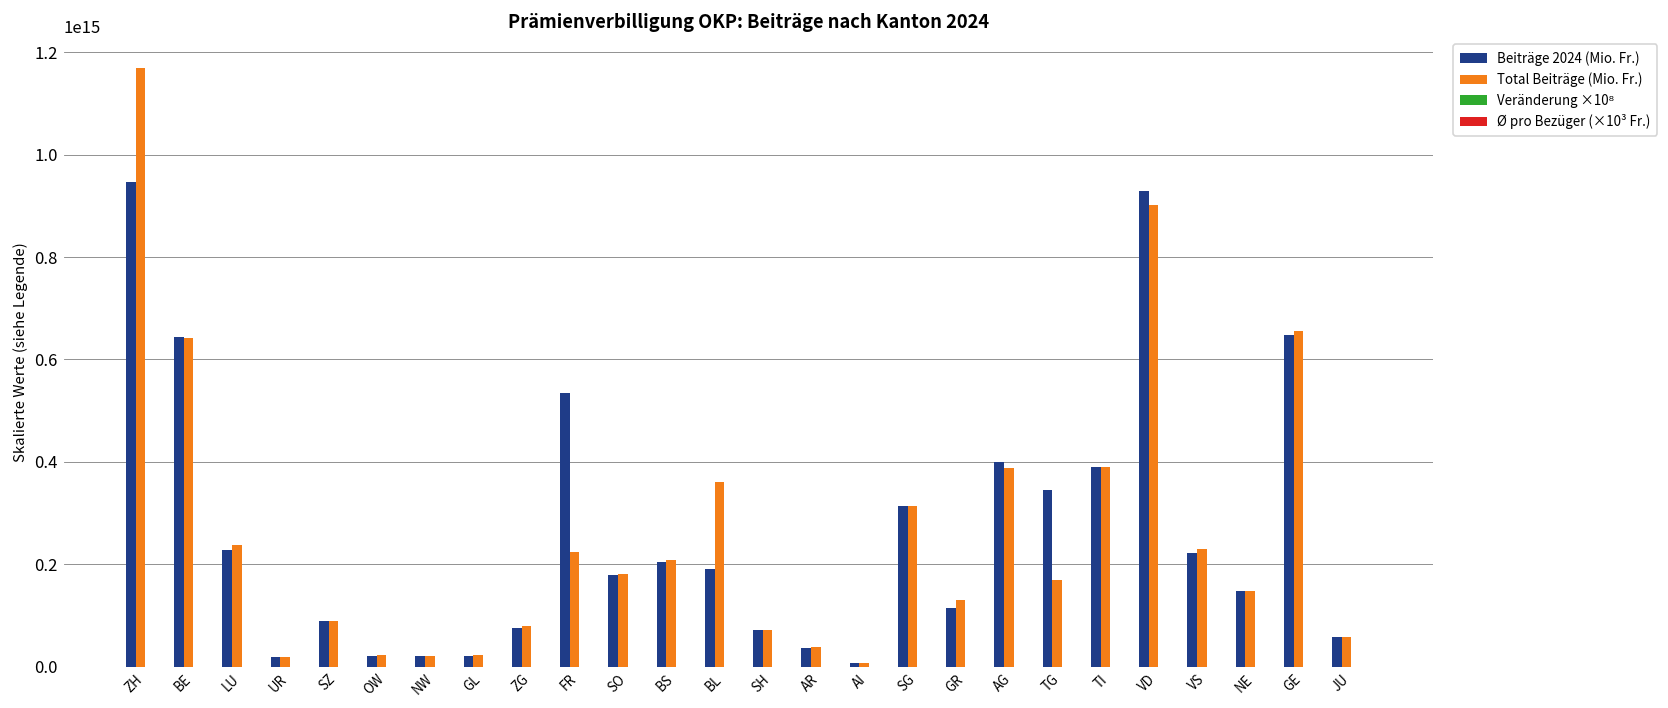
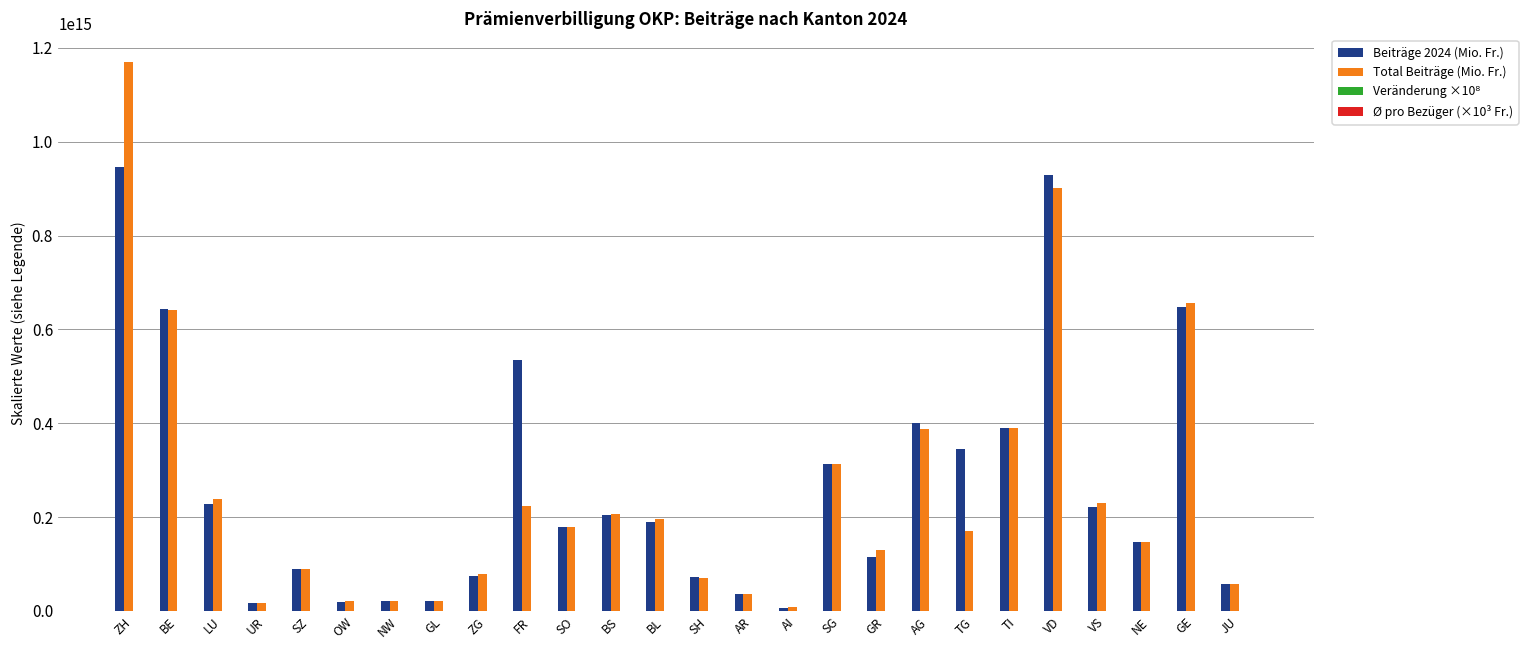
Total Beiträge (Mio. Fr.), BL: 360000000000000 -> 200000000000000
